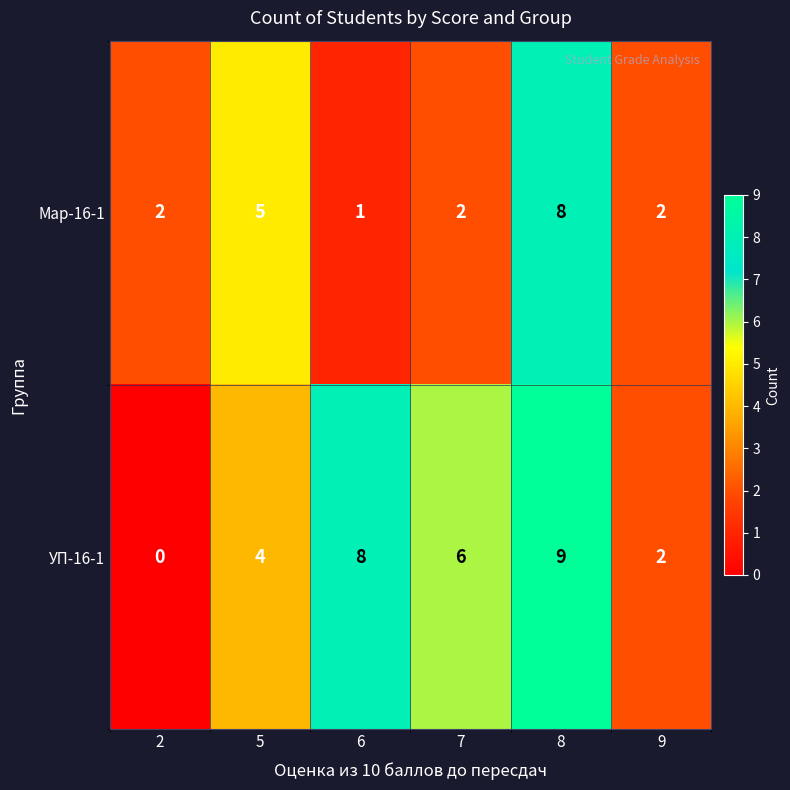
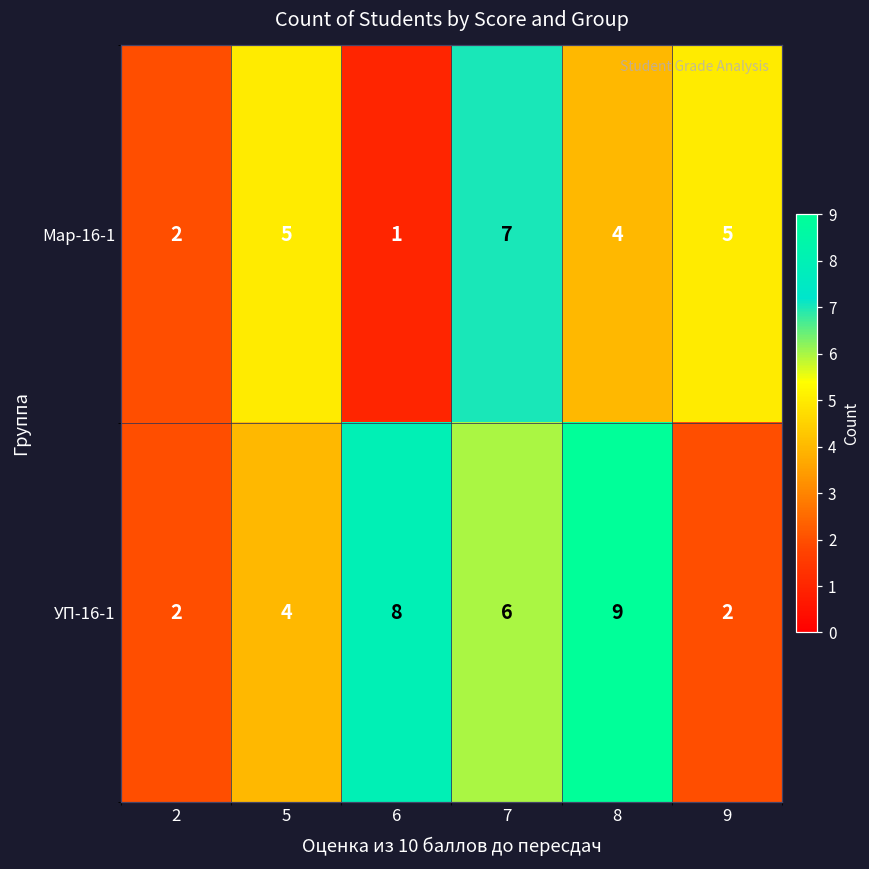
Мар-16-1, 7: 2 -> 7
Мар-16-1, 8: 8 -> 4
Мар-16-1, 9: 2 -> 5
УП-16-1, 2: 0 -> 2
